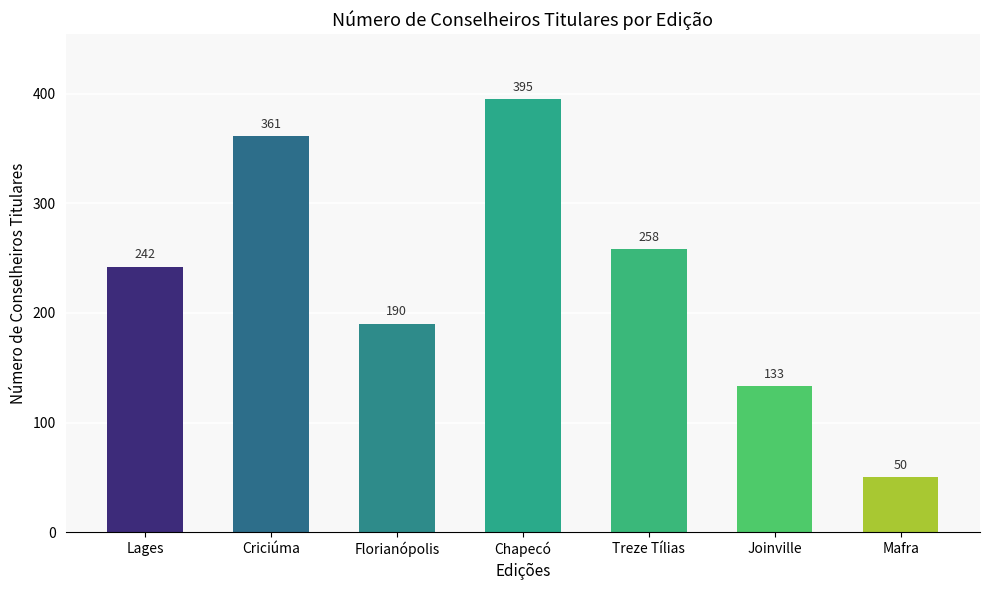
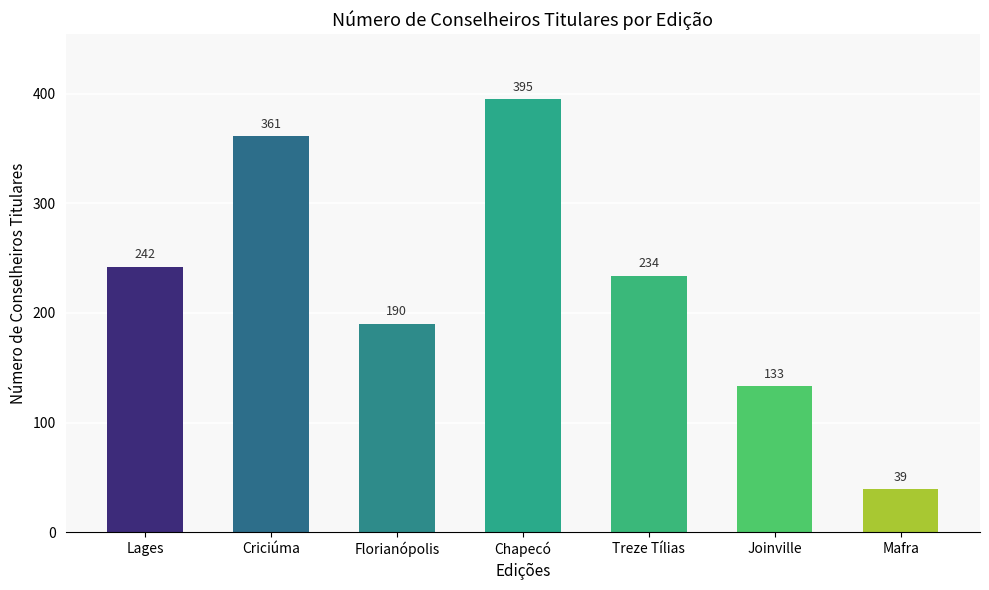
Treze Tílias: 258 -> 234
Mafra: 50 -> 39
